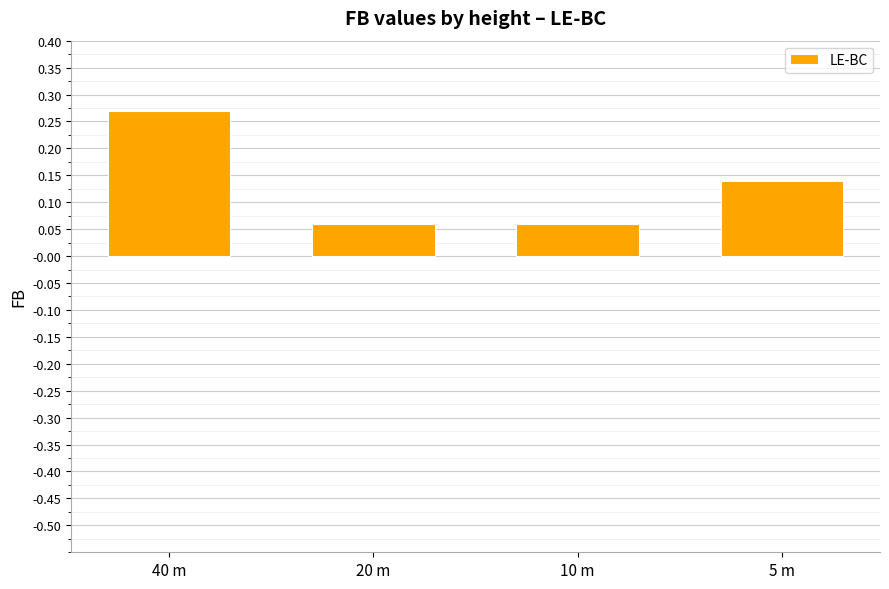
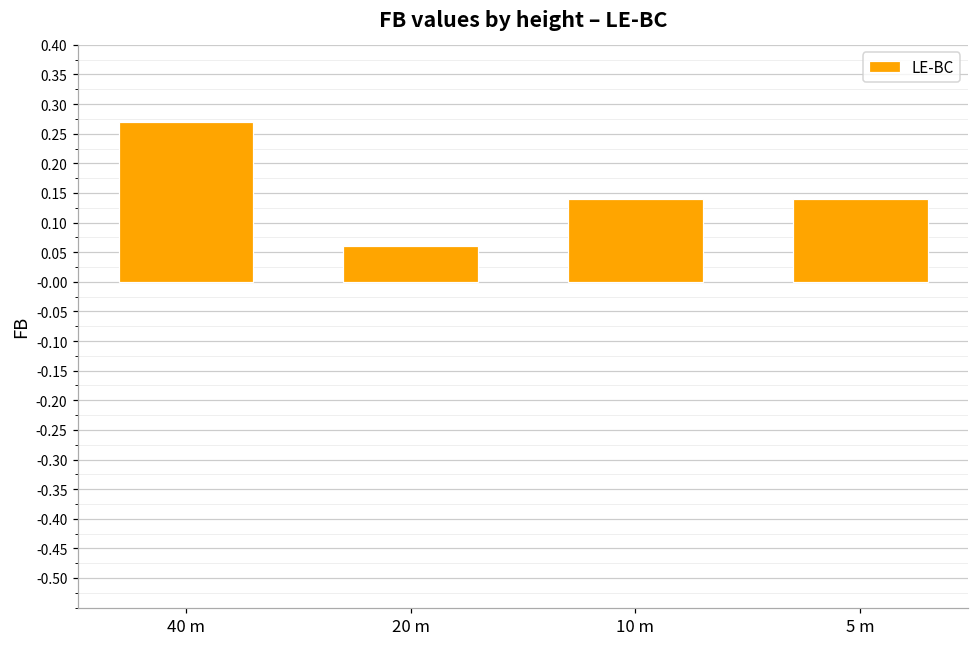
10 m: 0.06 -> 0.14
